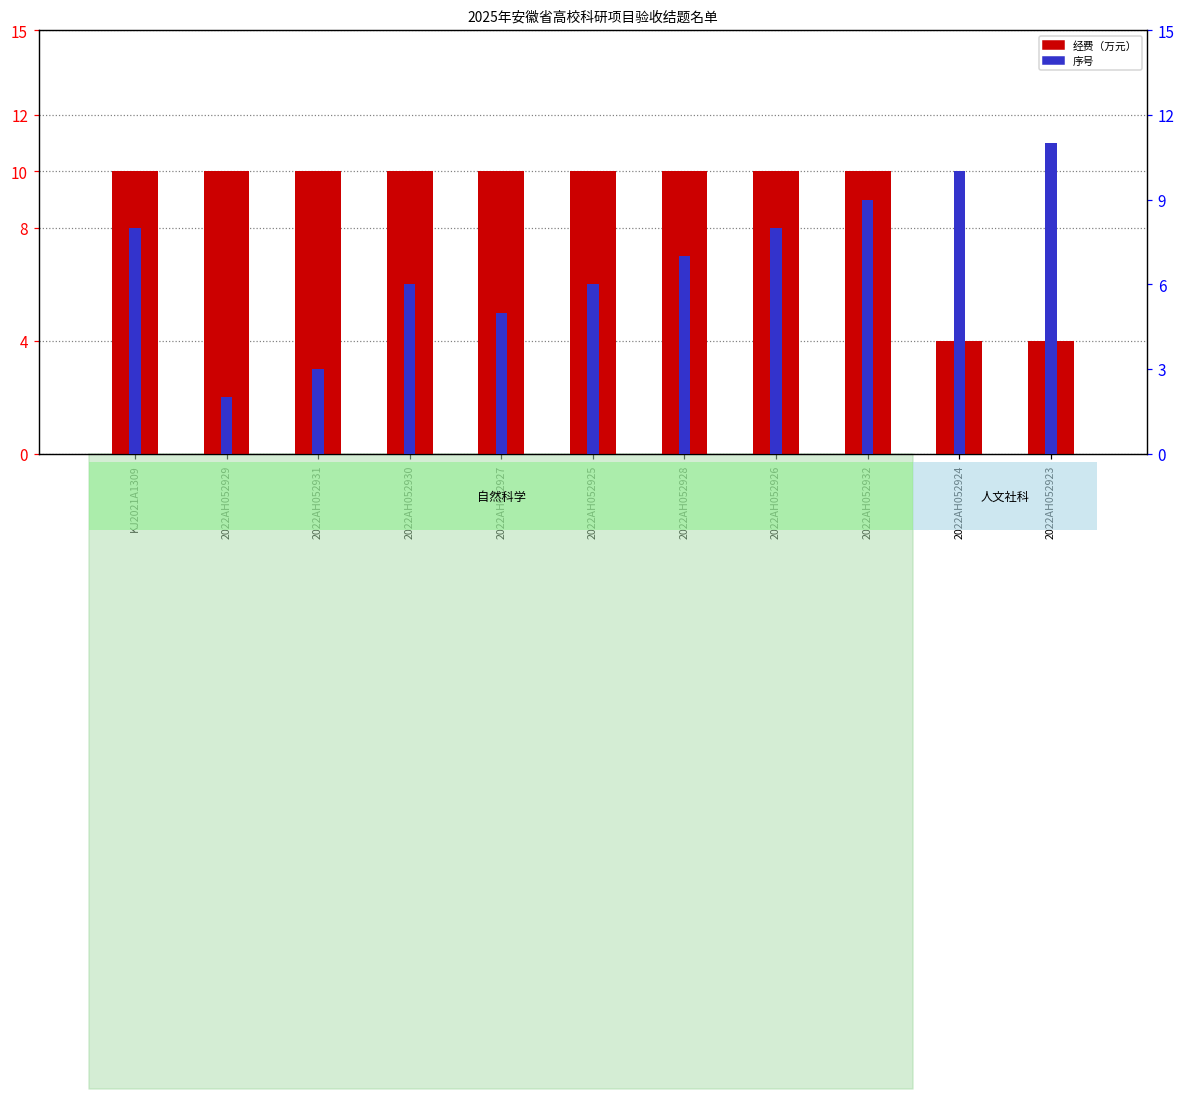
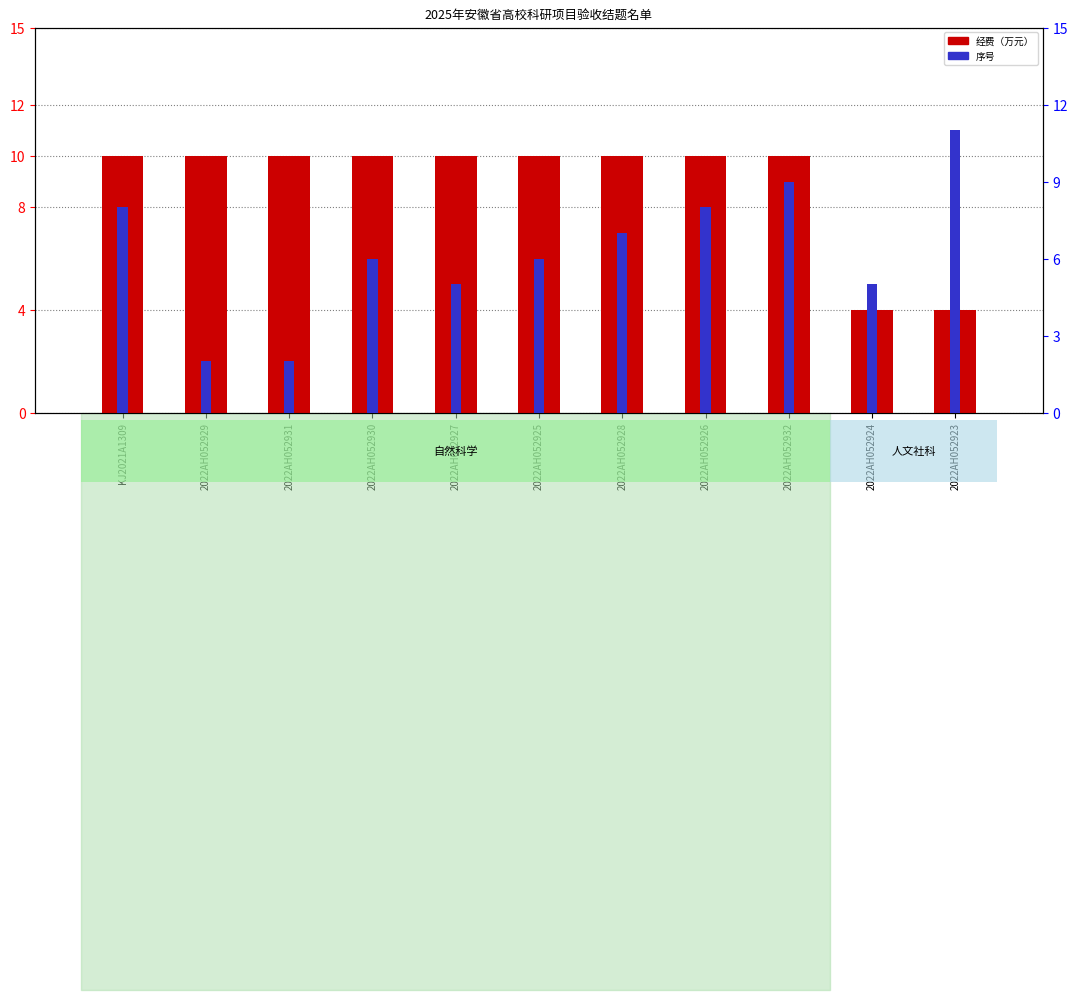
序号, 2022AH052931: 3 -> 2
序号, 2022AH052924: 10 -> 5
